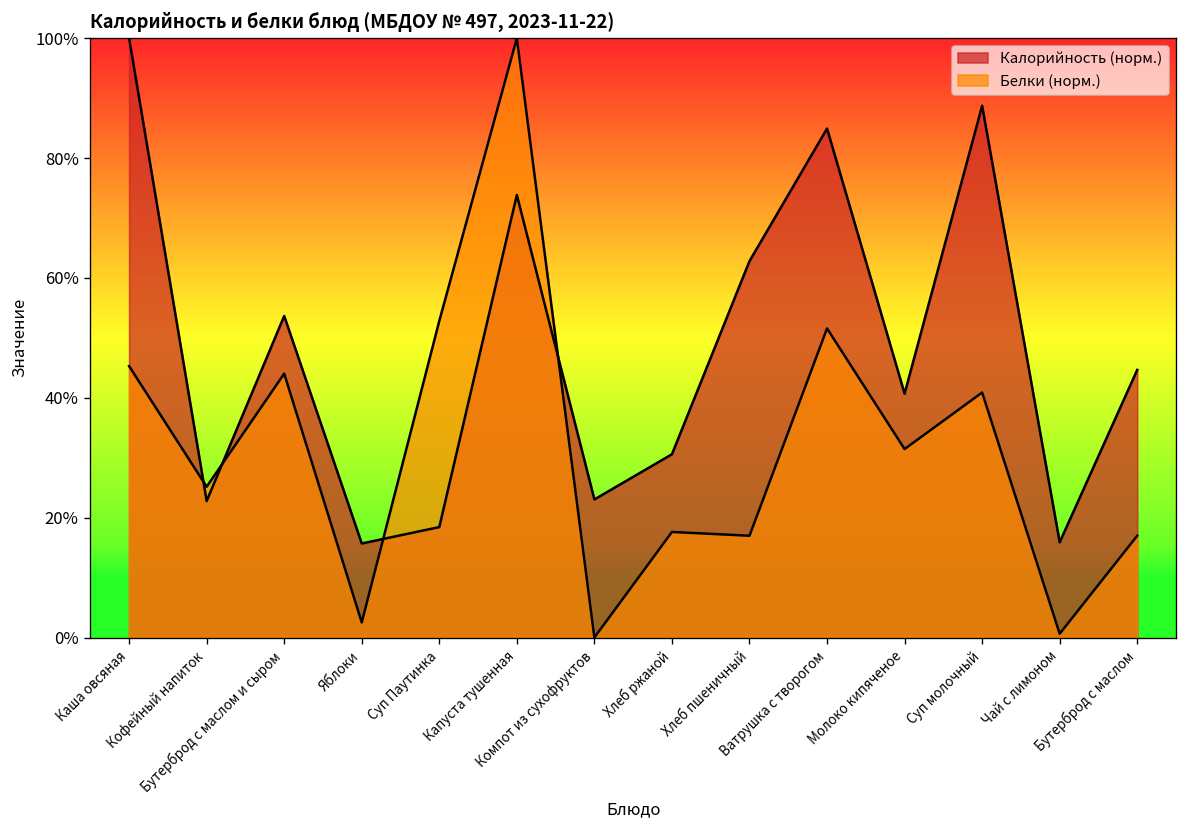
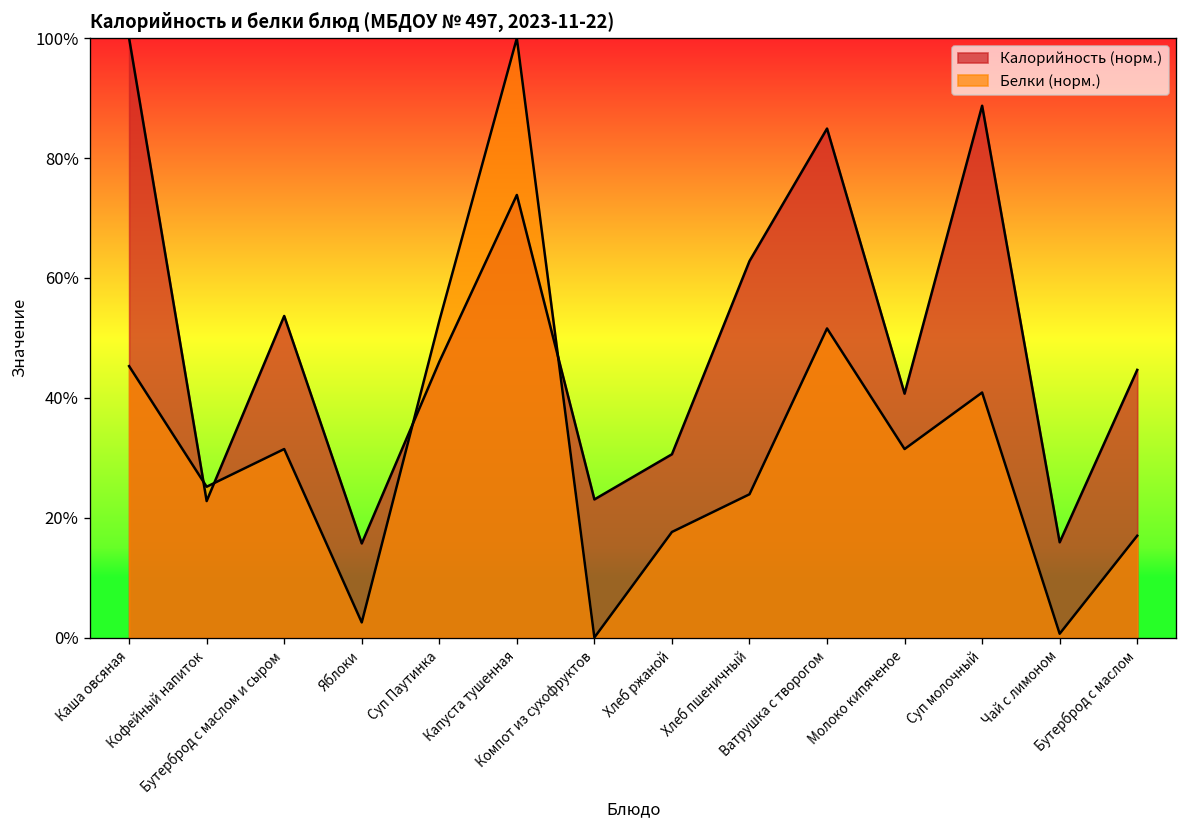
Белки (норм.), Бутерброд с маслом и сыром: 44% -> 31%
Калорийность (норм.), Суп Паутинка: 18% -> 46%
Белки (норм.), Хлеб пшеничный: 17% -> 24%
